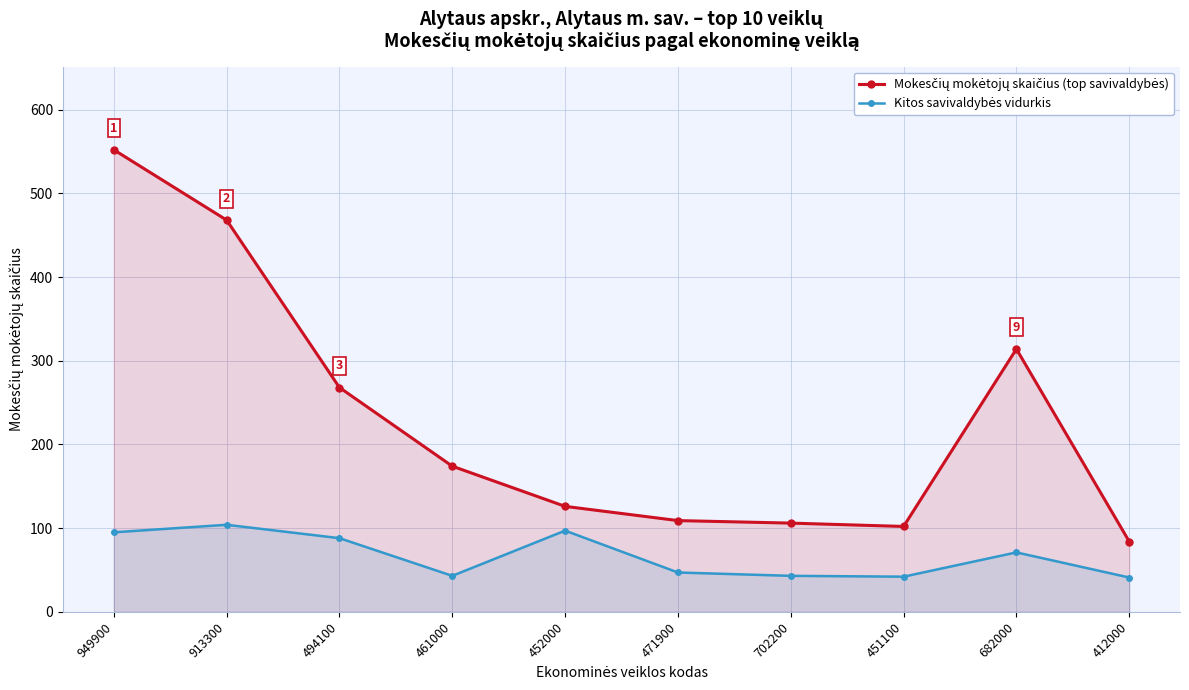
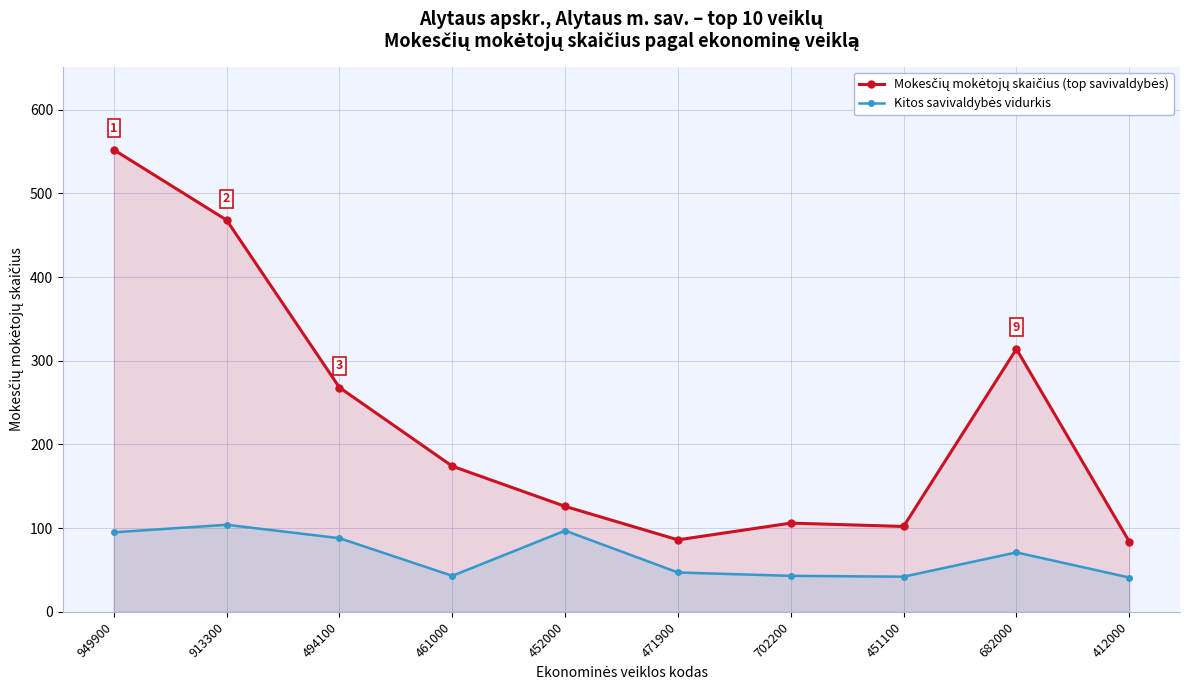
Mokesčių mokėtojų skaičius (top savivaldybės), 471900: 110 -> 90
